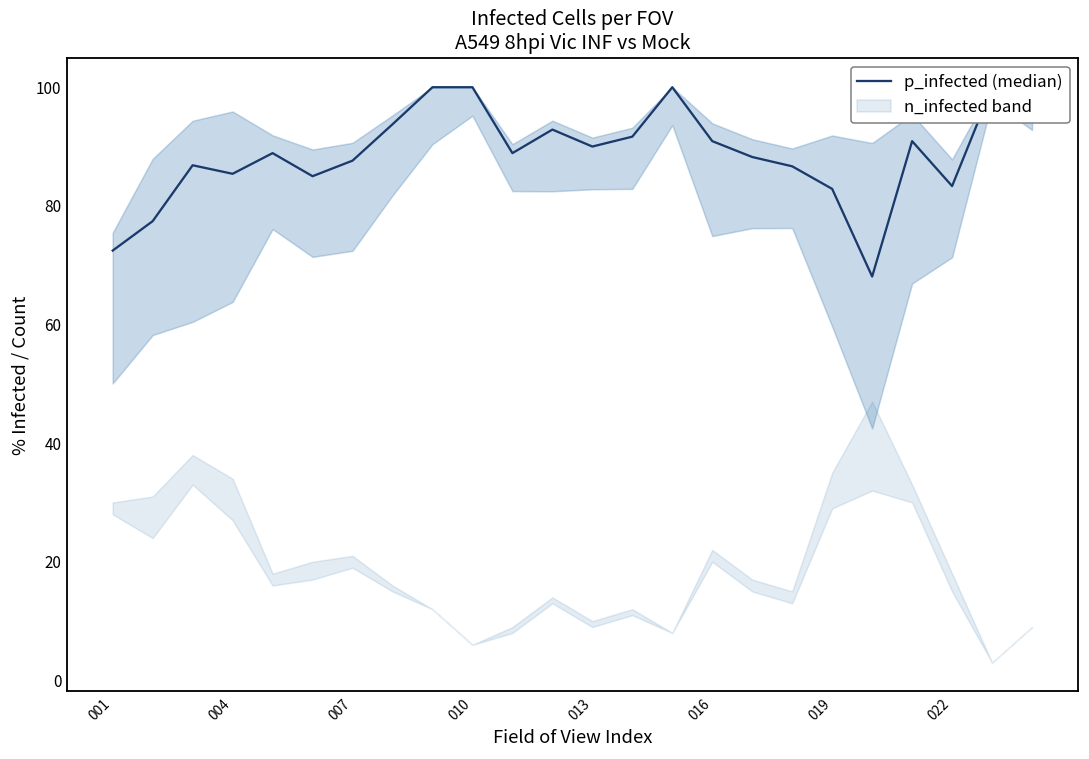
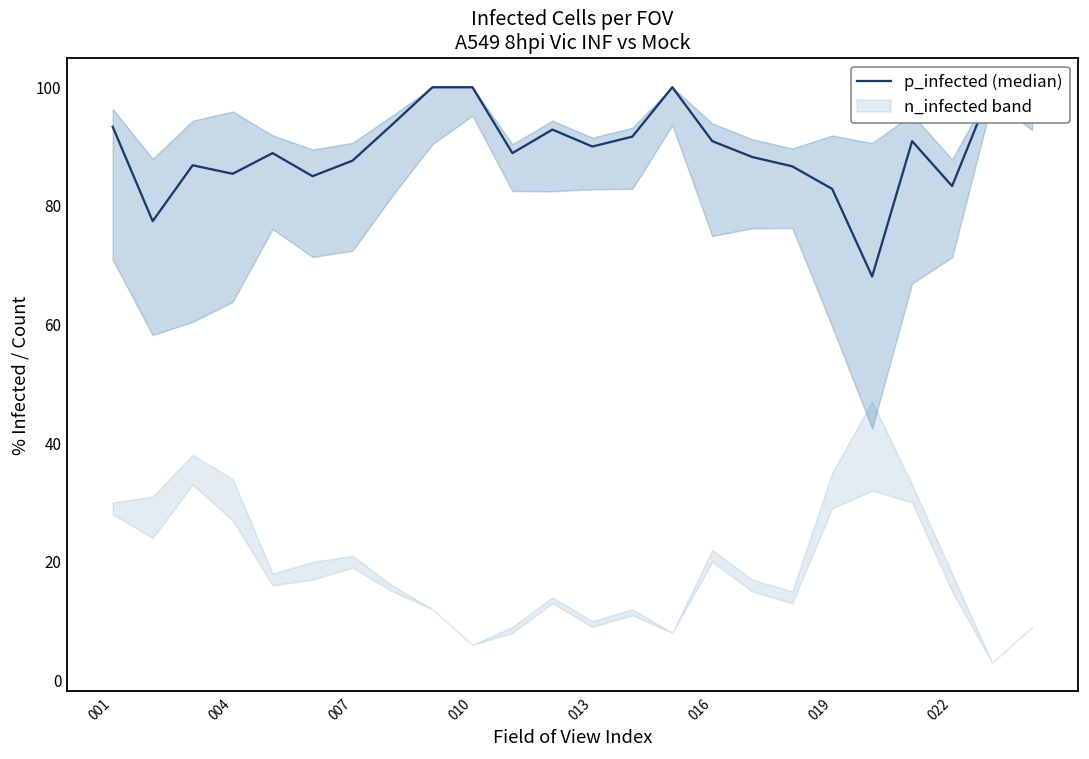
p_infected (median), 001: 72 -> 93
